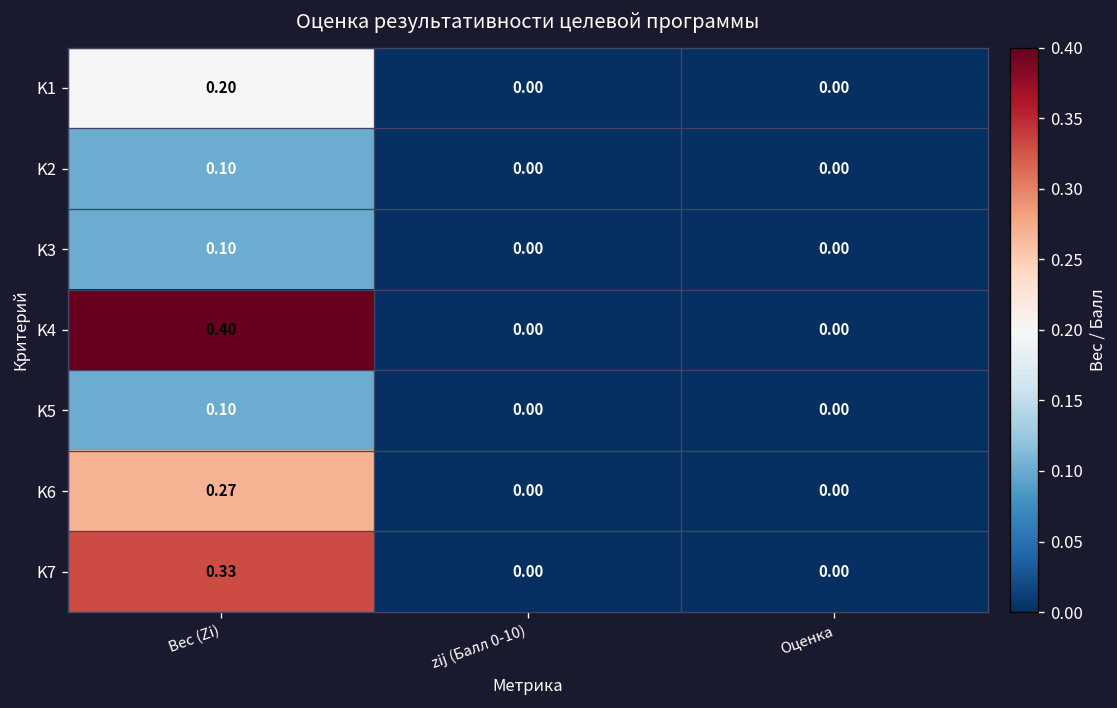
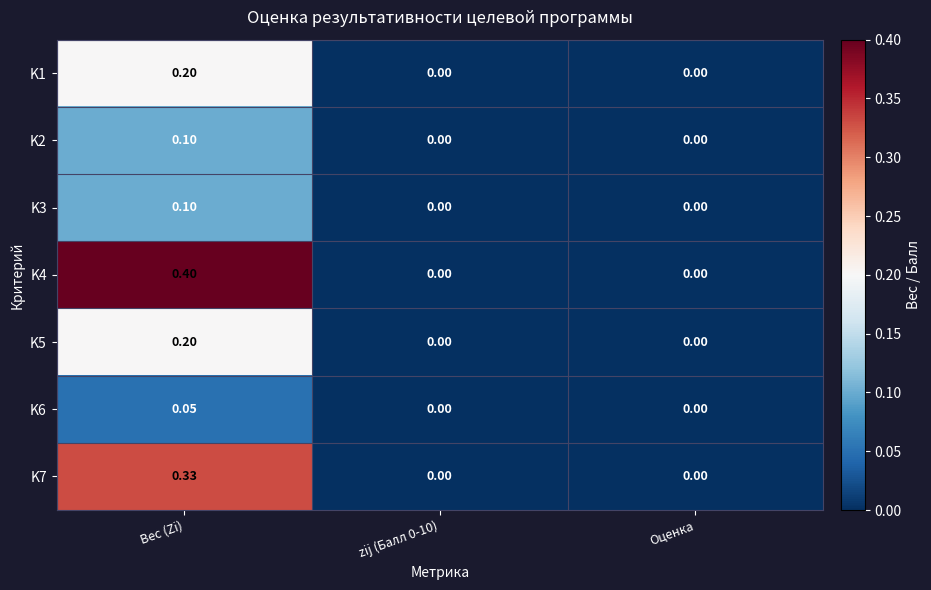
K5, Вес (Zi): 0.10 -> 0.20
K6, Вес (Zi): 0.27 -> 0.05
